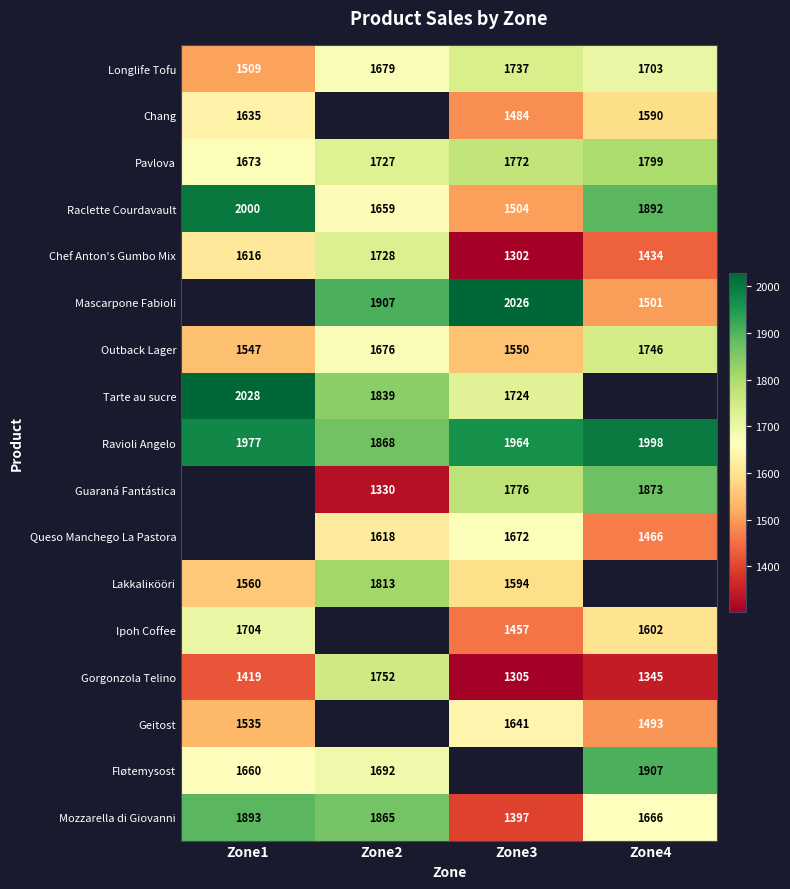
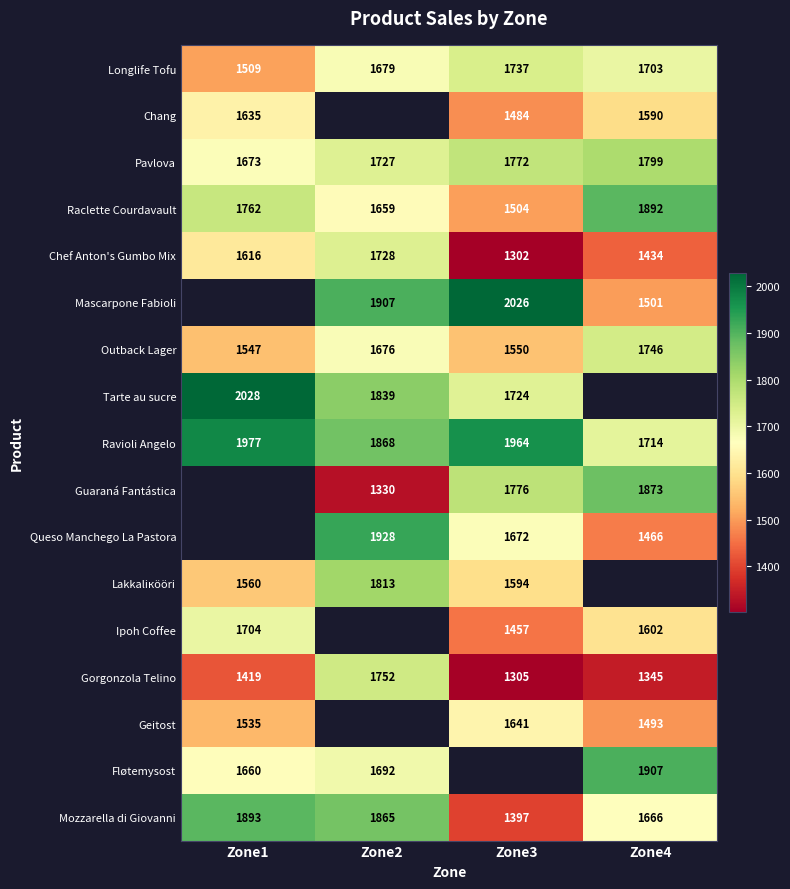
Raclette Courdavault, Zone1: 2000 -> 1762
Ravioli Angelo, Zone4: 1998 -> 1714
Queso Manchego La Pastora, Zone2: 1618 -> 1928
